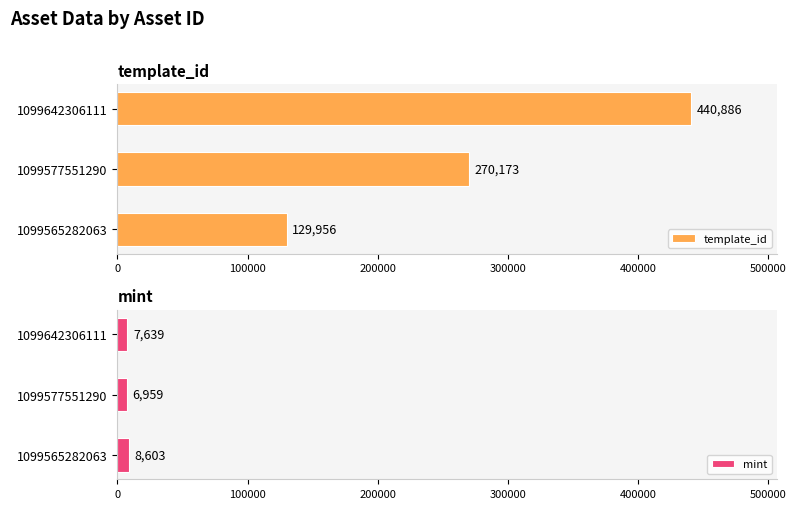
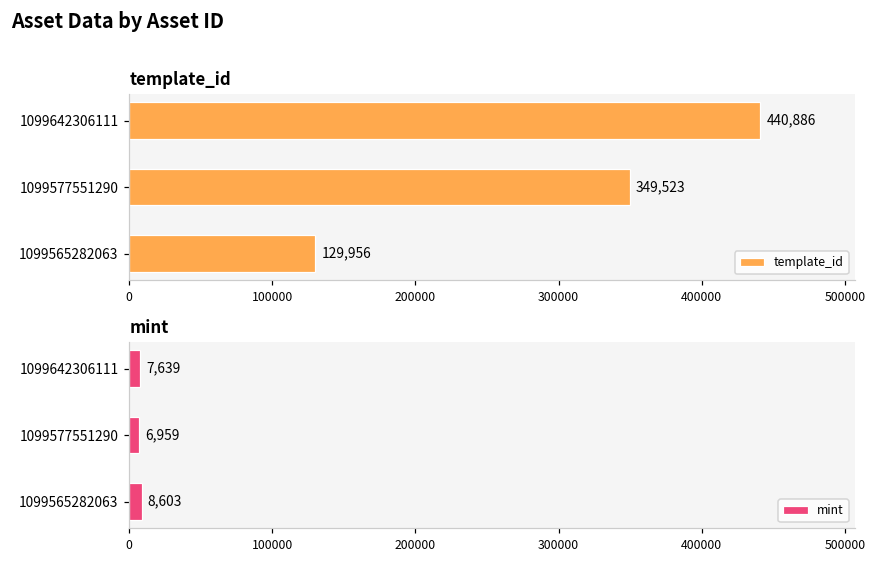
template_id, 1099577551290: 270,173 -> 349,523
